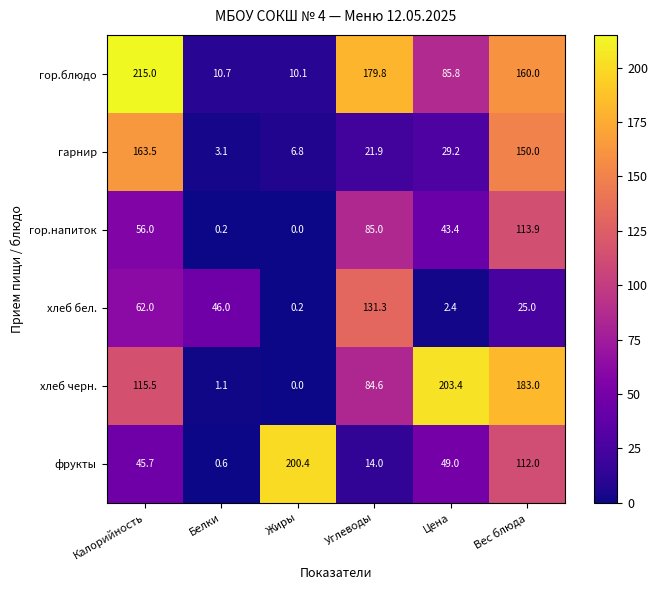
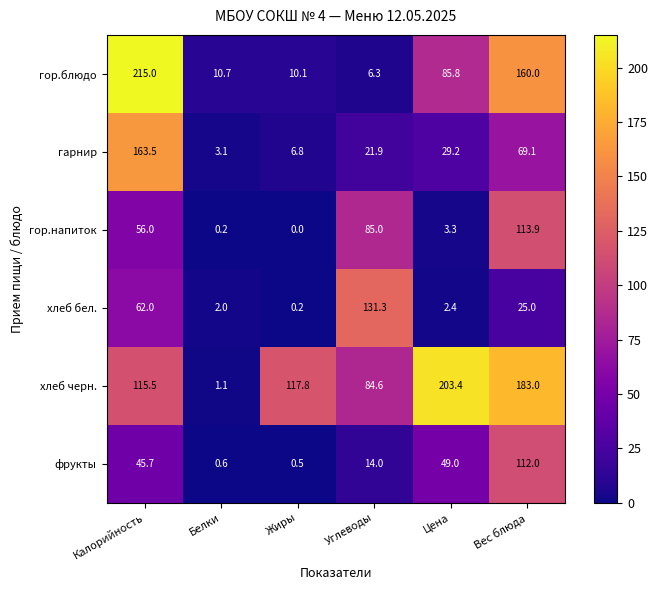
гор.блюдо, Углеводы: 179.8 -> 6.3
гарнир, Вес блюда: 150.0 -> 69.1
гор.напиток, Цена: 43.4 -> 3.3
хлеб бел., Белки: 46.0 -> 2.0
хлеб черн., Жиры: 0.0 -> 117.8
фрукты, Жиры: 200.4 -> 0.5
